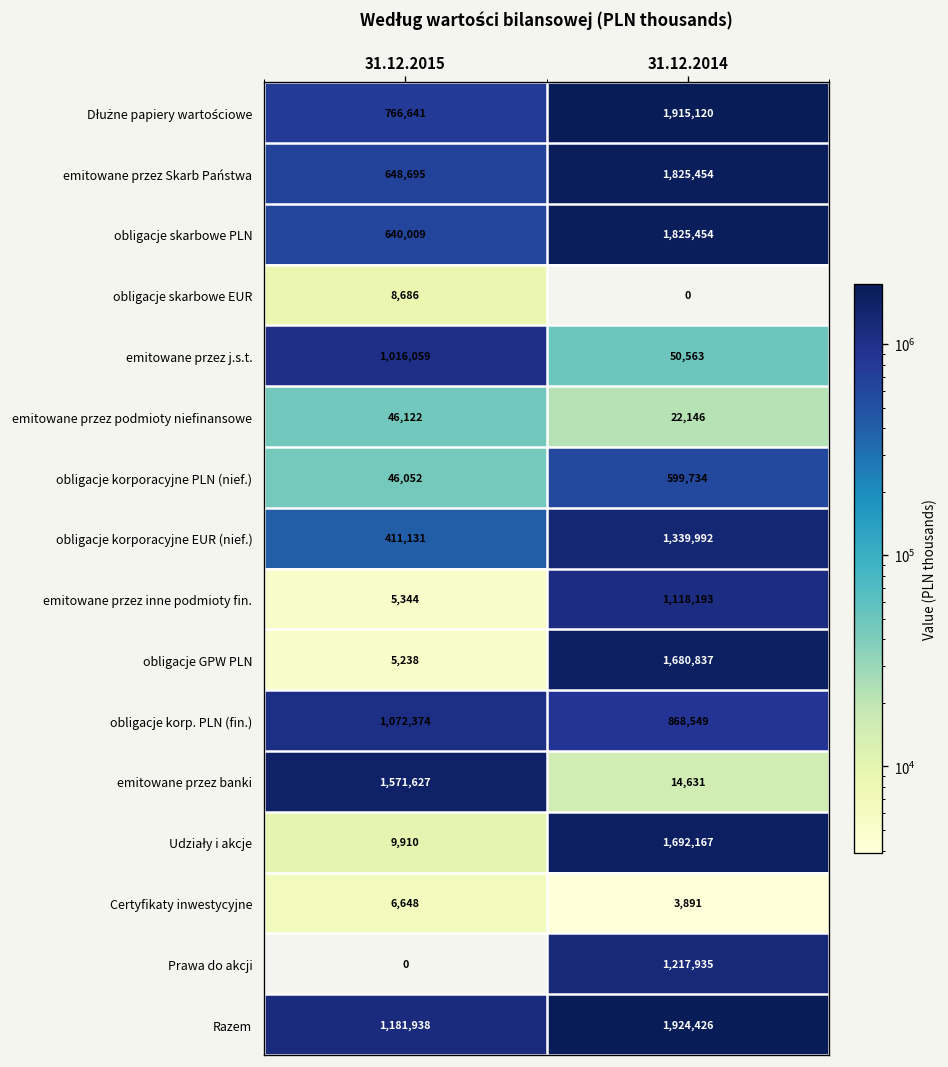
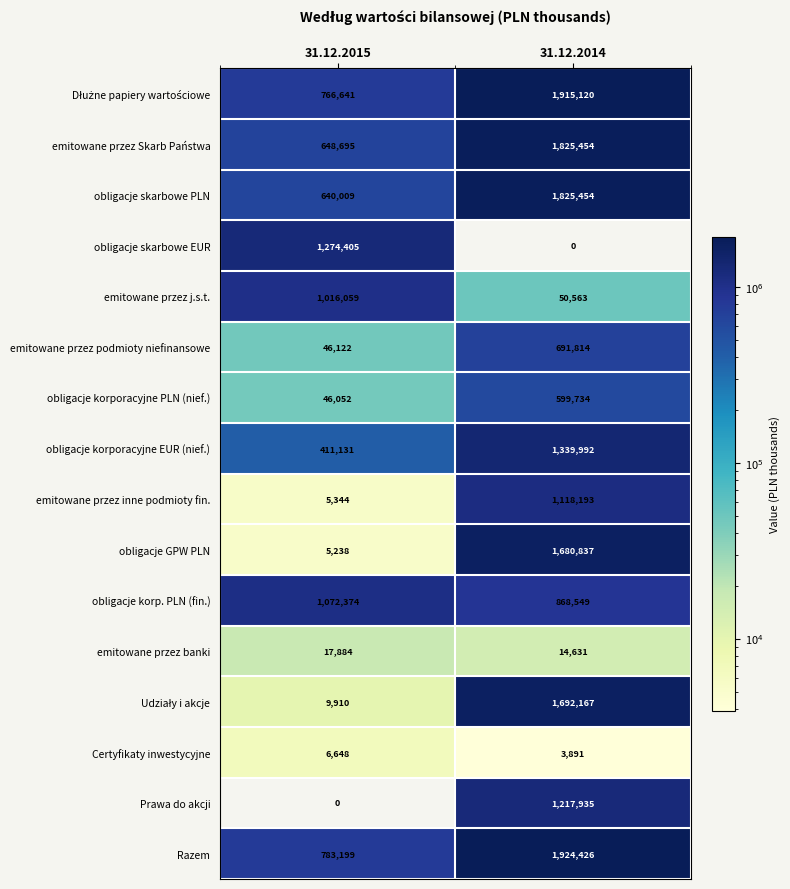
obligacje skarbowe EUR, 31.12.2015: 8,686 -> 1,274,405
emitowane przez podmioty niefinansowe, 31.12.2014: 22,146 -> 691,814
emitowane przez banki, 31.12.2015: 1,571,627 -> 17,884
Razem, 31.12.2015: 1,181,938 -> 783,199
